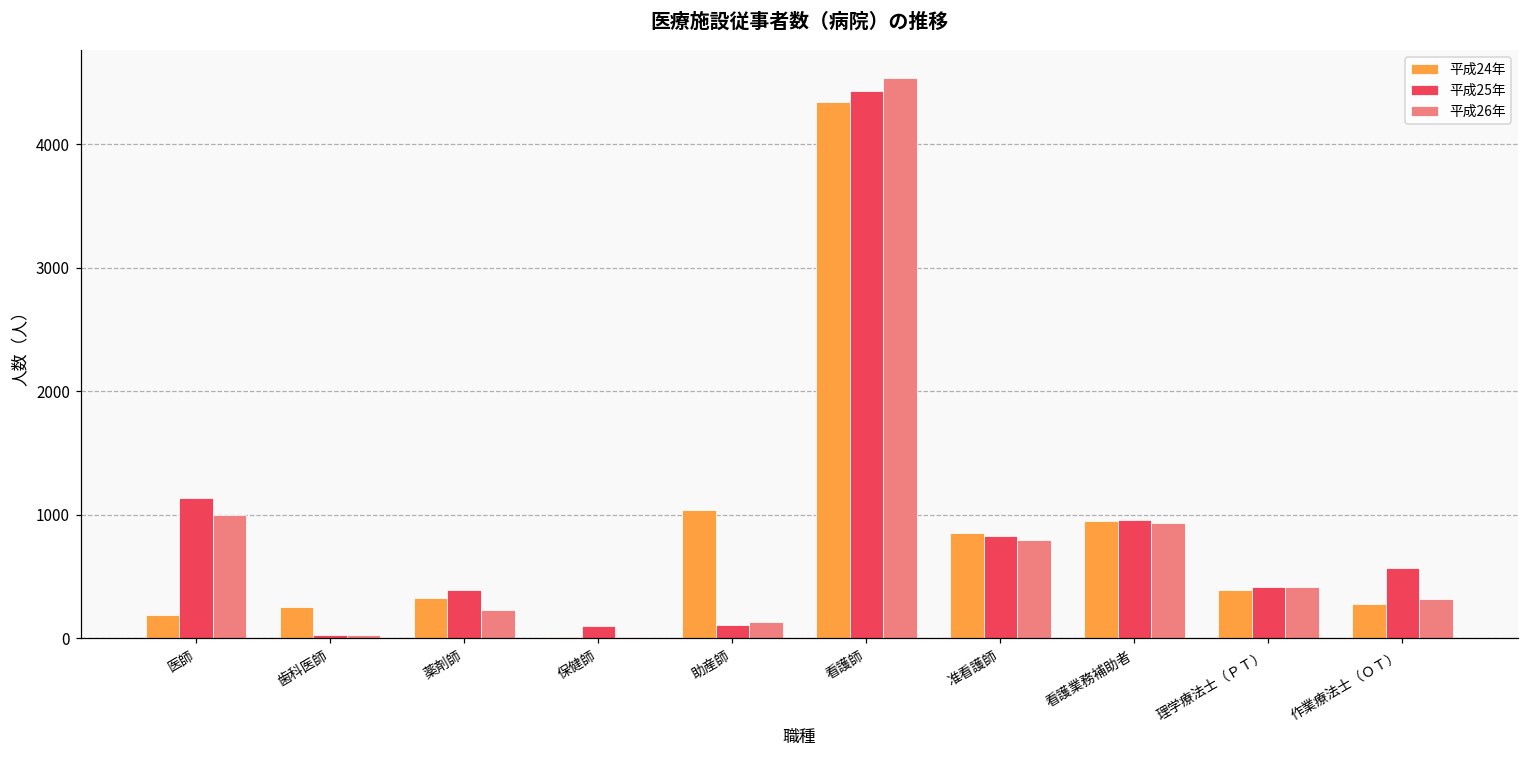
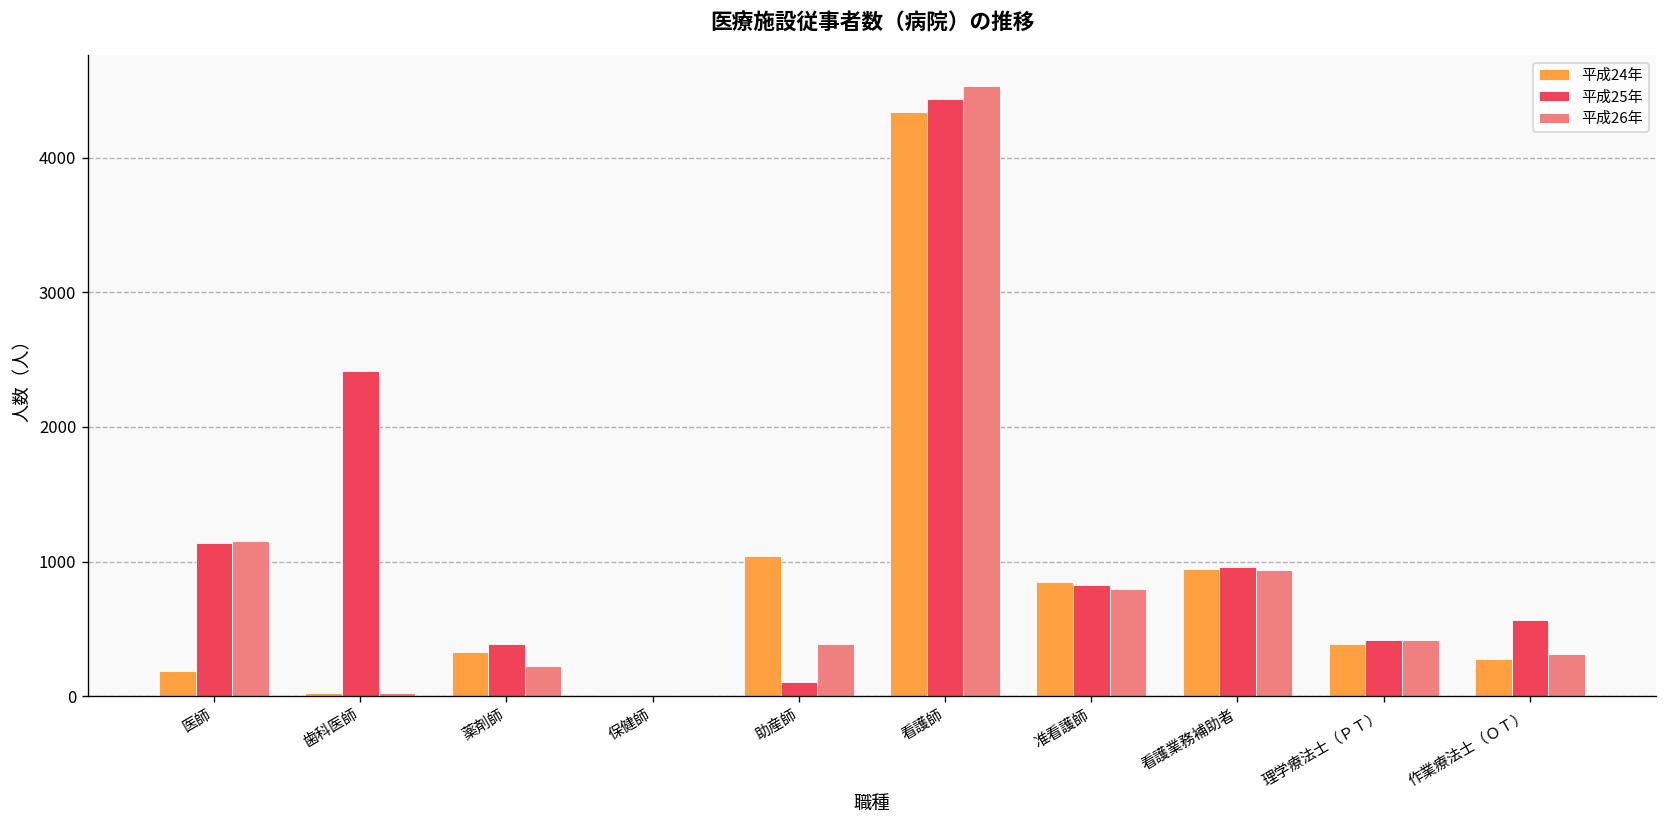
平成26年, 医師: 1000 -> 1150
平成24年, 歯科医師: 250 -> 30
平成25年, 歯科医師: 20 -> 2410
平成25年, 保健師: 100 -> 10
平成26年, 助産師: 130 -> 390
